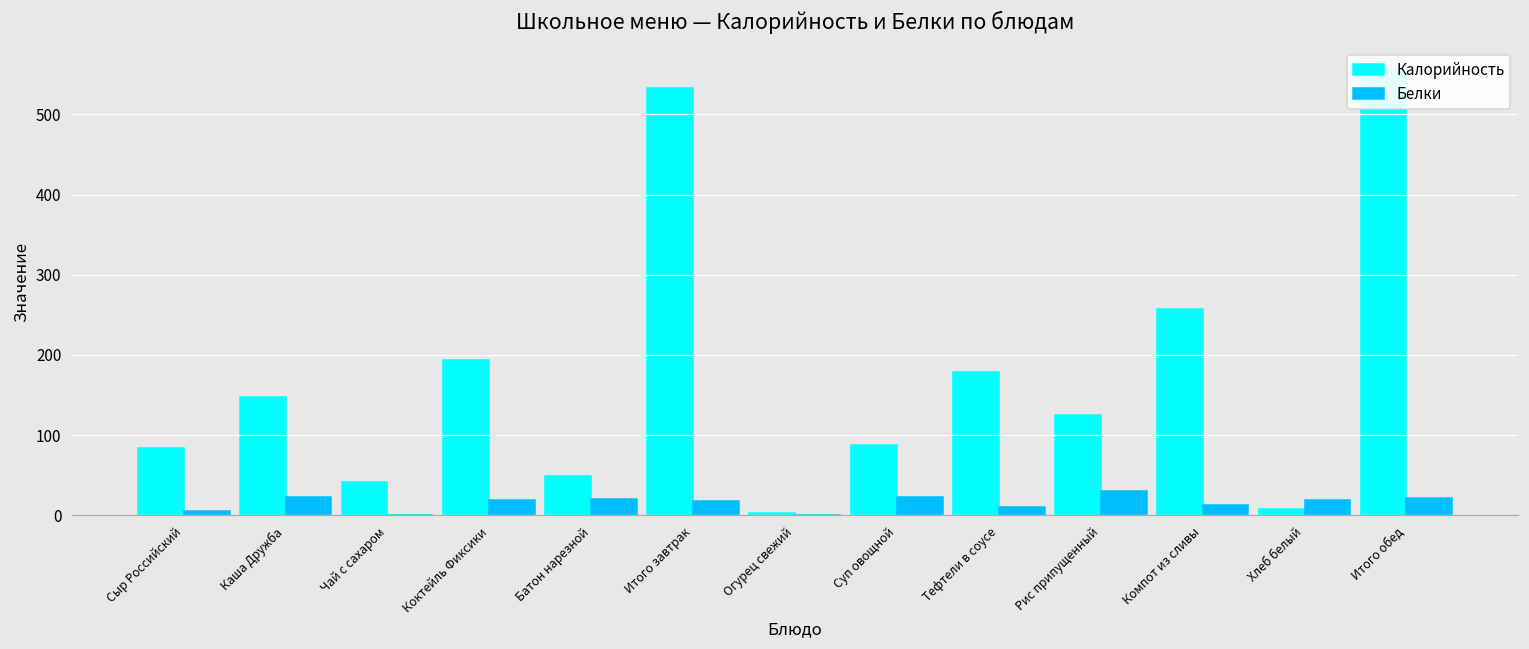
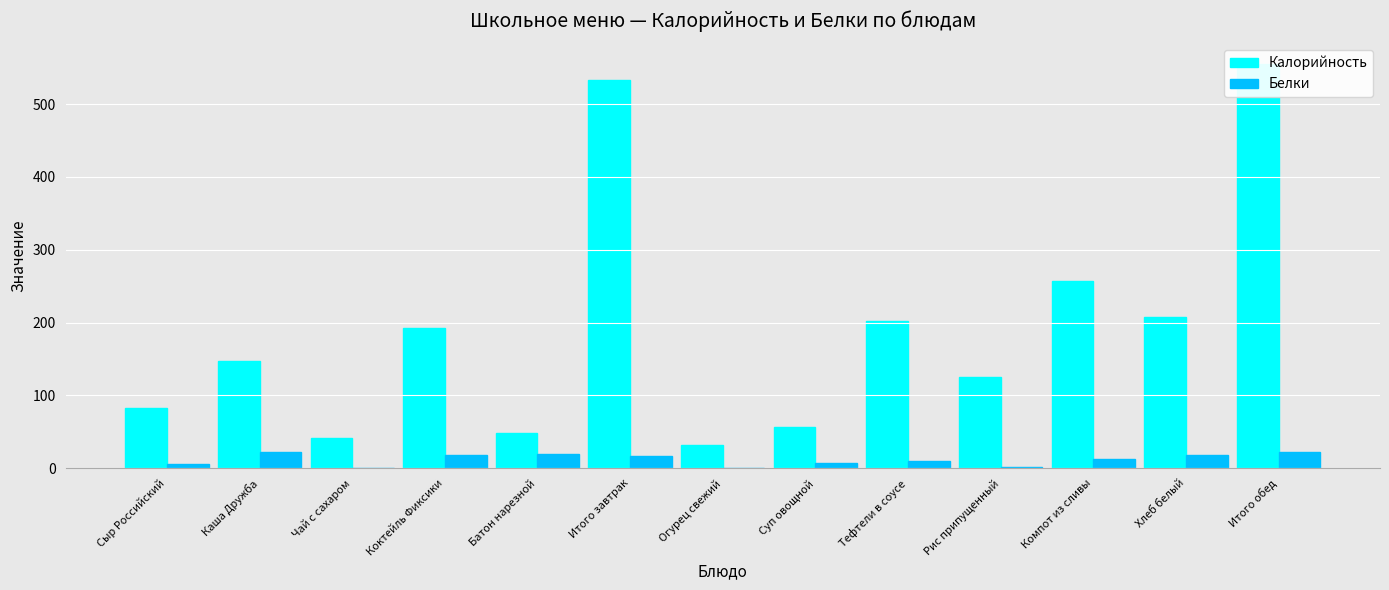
Калорийность, Огурец свежий: 0 -> 30
Калорийность, Суп овощной: 90 -> 60
Белки, Суп овощной: 20 -> 10
Калорийность, Тефтели в соусе: 180 -> 200
Белки, Рис припущенный: 30 -> 0
Калорийность, Хлеб белый: 10 -> 210
